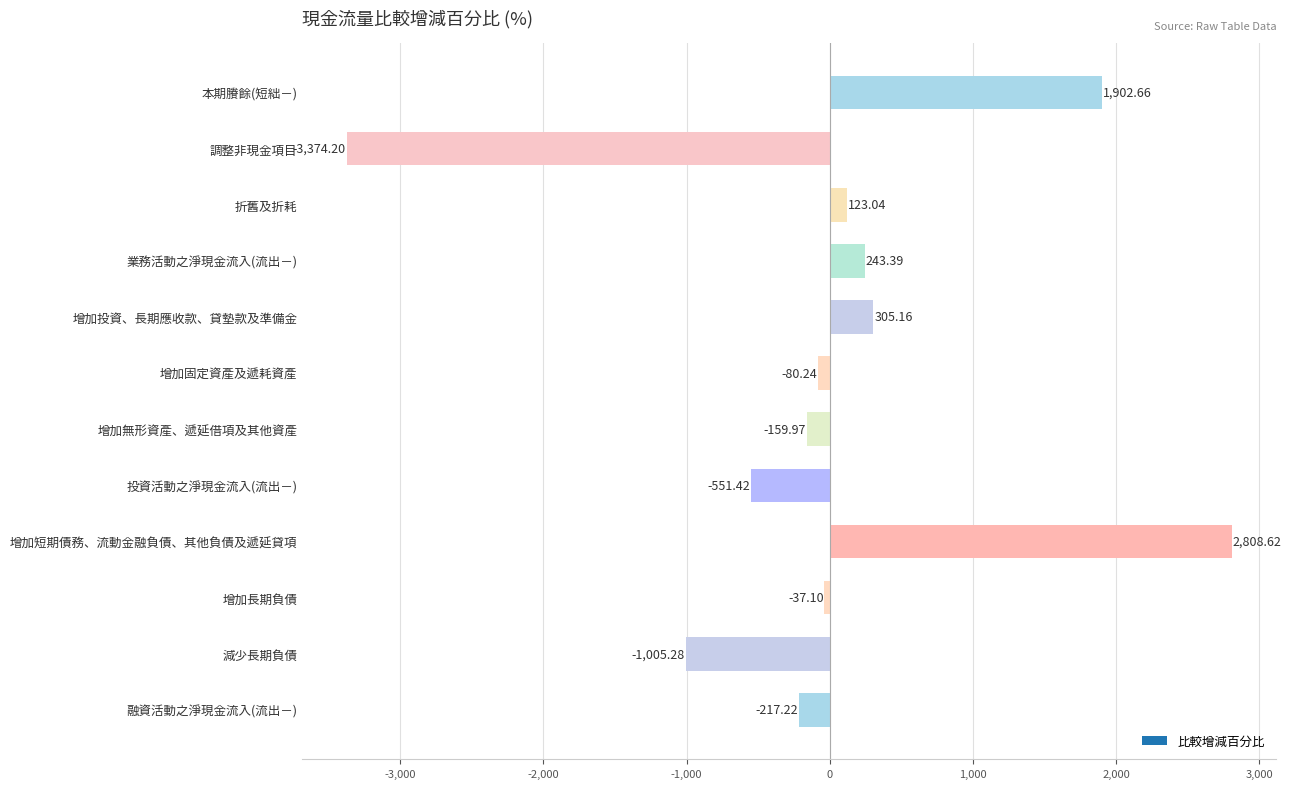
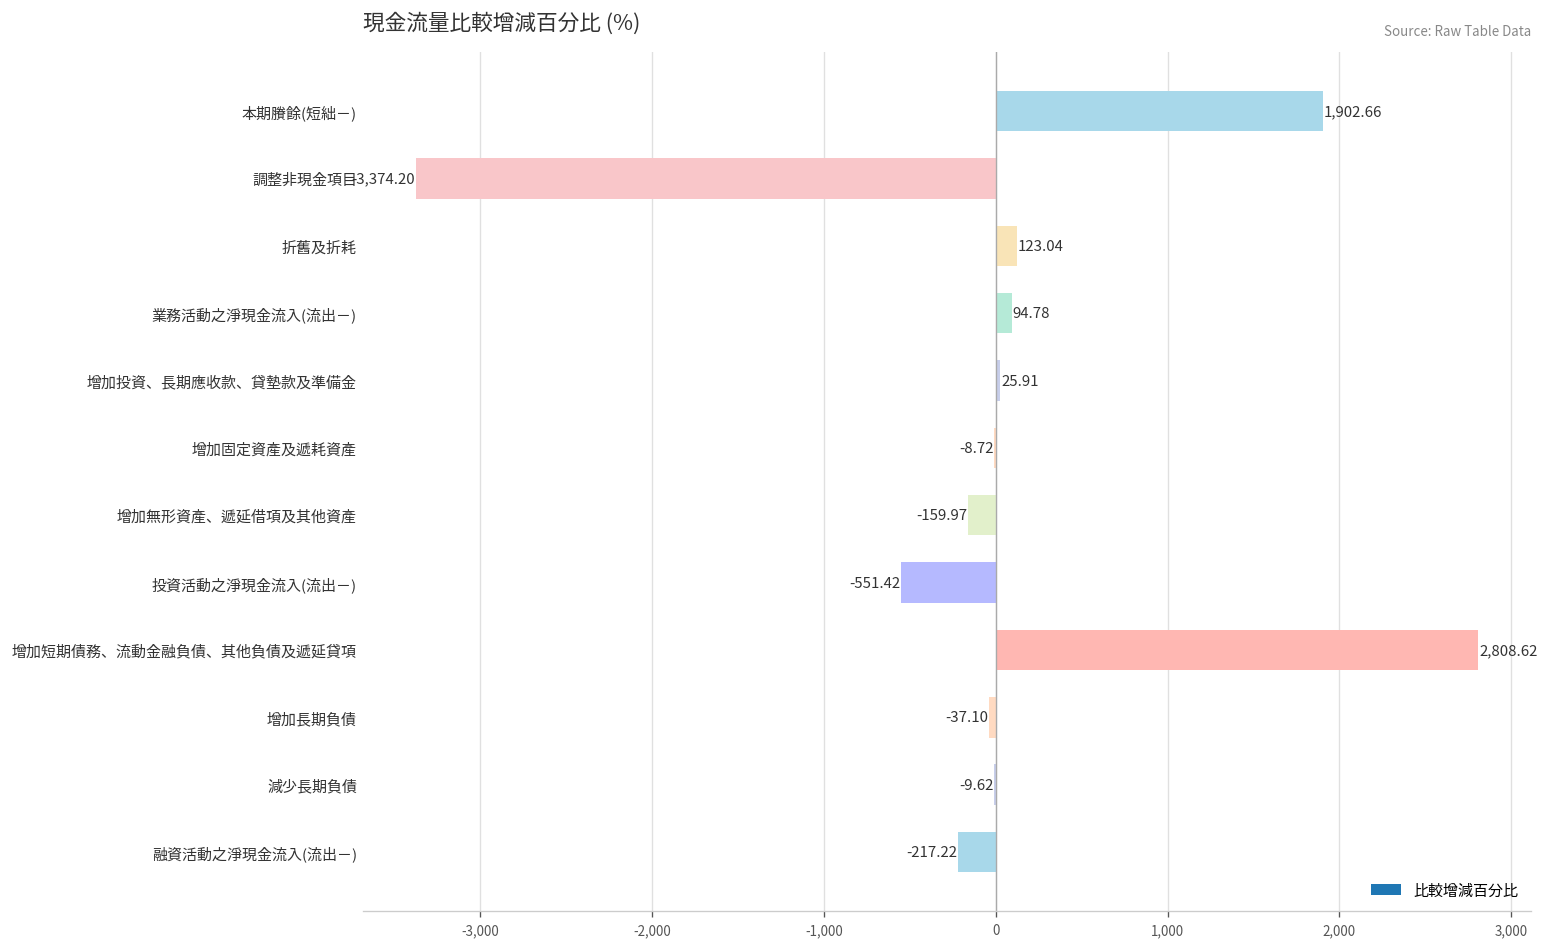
業務活動之淨現金流入(流出－): 243.39 -> 94.78
增加投資、長期應收款、貸墊款及準備金: 305.16 -> 25.91
增加固定資產及遞耗資產: -80.24 -> -8.72
減少長期負債: -1,005.28 -> -9.62
